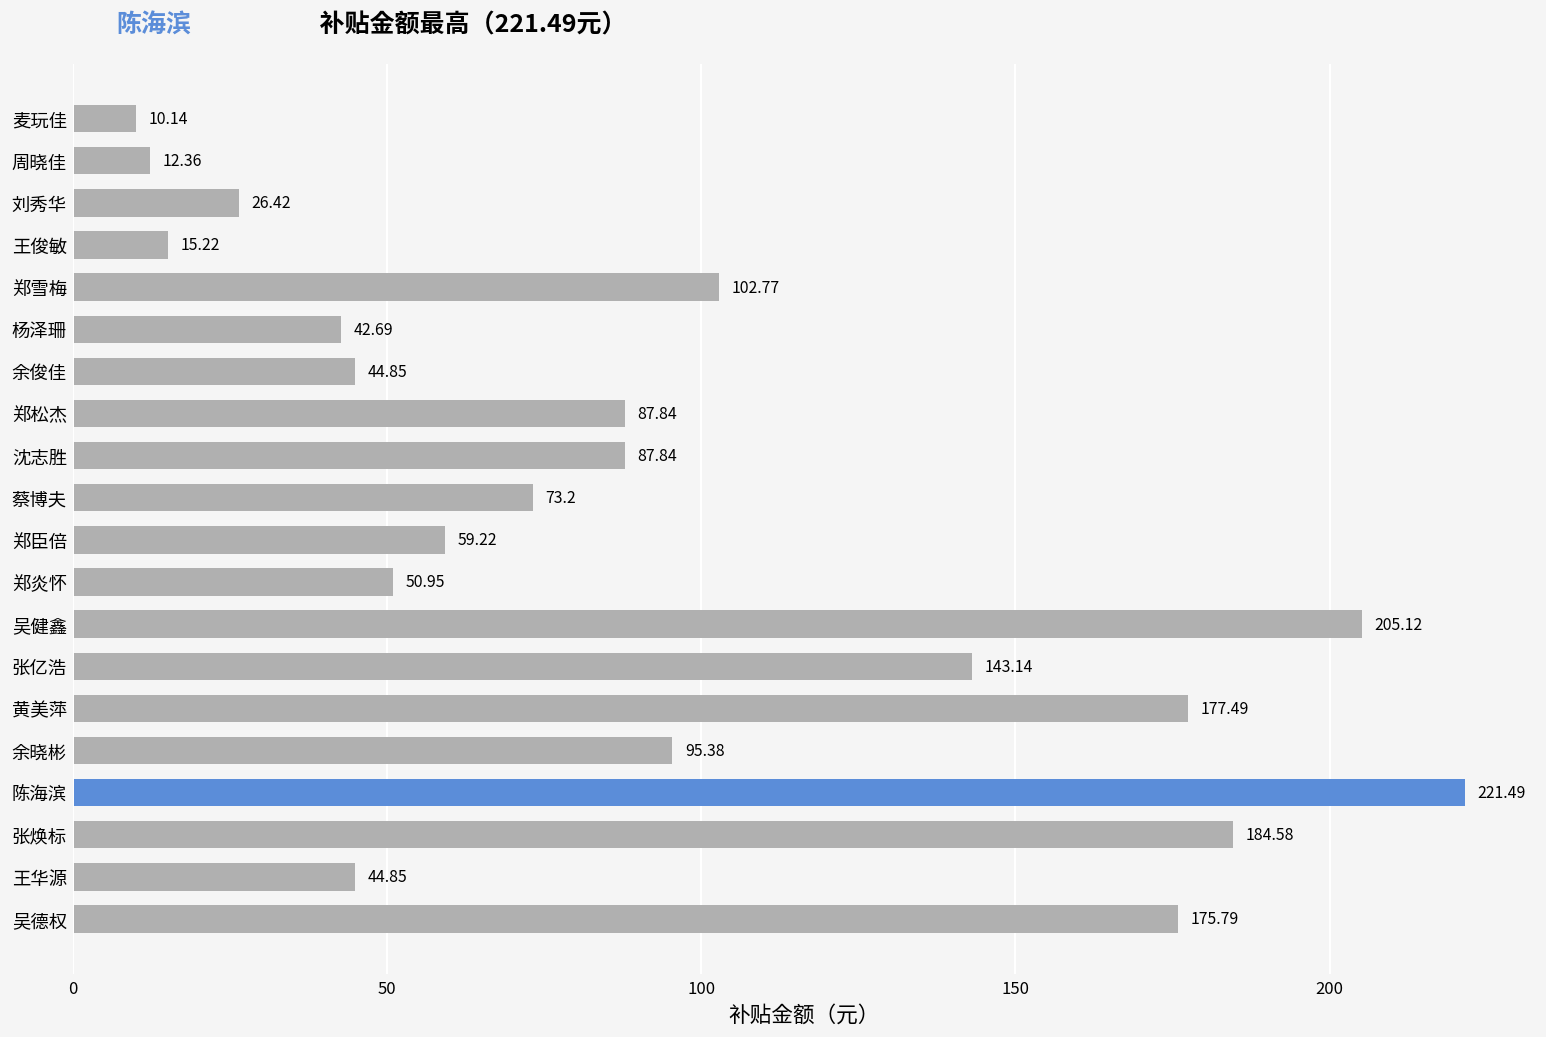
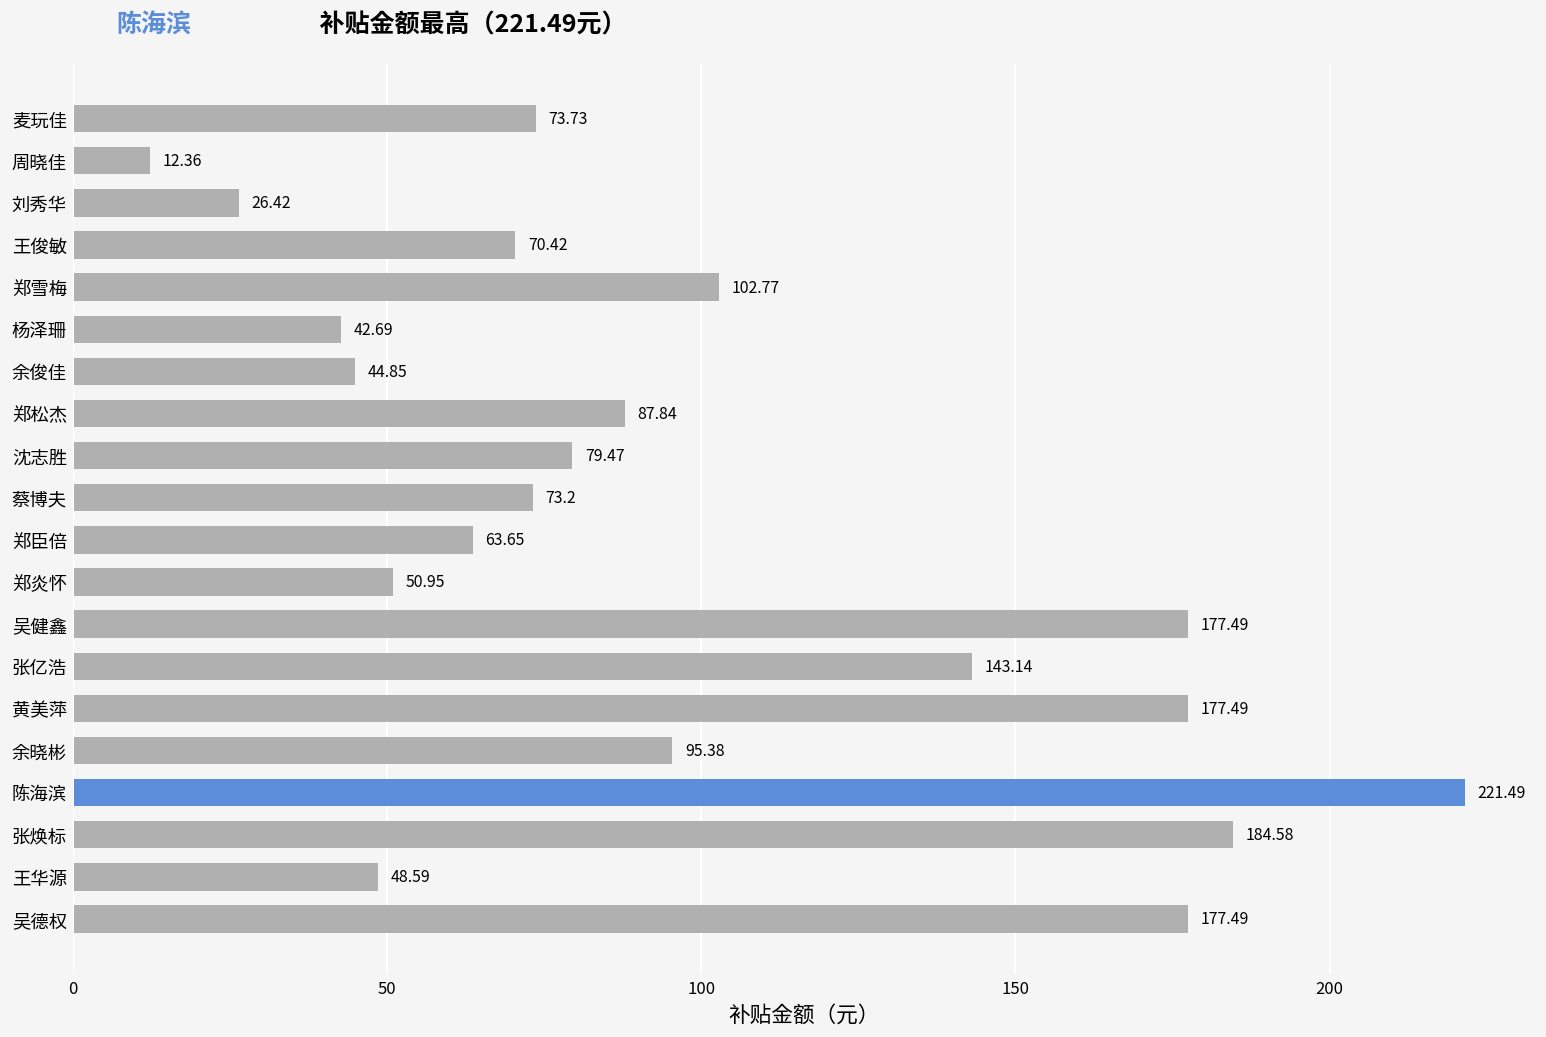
麦玩佳: 10.14 -> 73.73
王俊敏: 15.22 -> 70.42
沈志胜: 87.84 -> 79.47
郑臣倍: 59.22 -> 63.65
吴健鑫: 205.12 -> 177.49
王华源: 44.85 -> 48.59
吴德权: 175.79 -> 177.49
